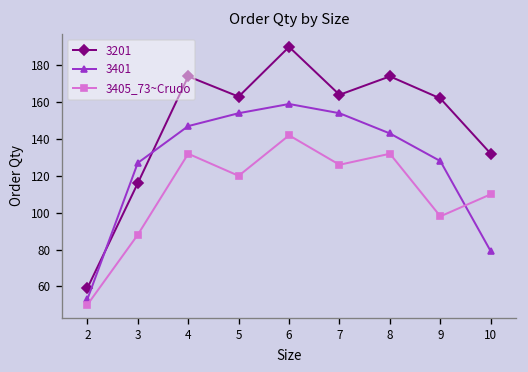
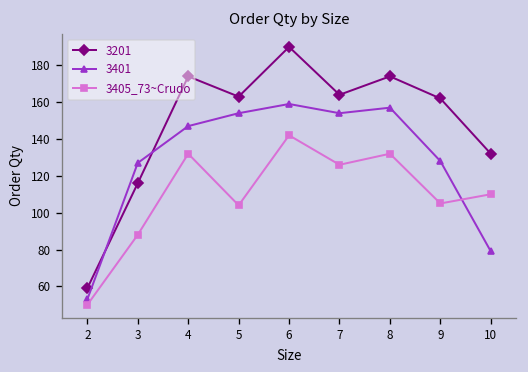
3405_73~Crudo, 5: 120 -> 104
3401, 8: 143 -> 157
3405_73~Crudo, 9: 98 -> 105
